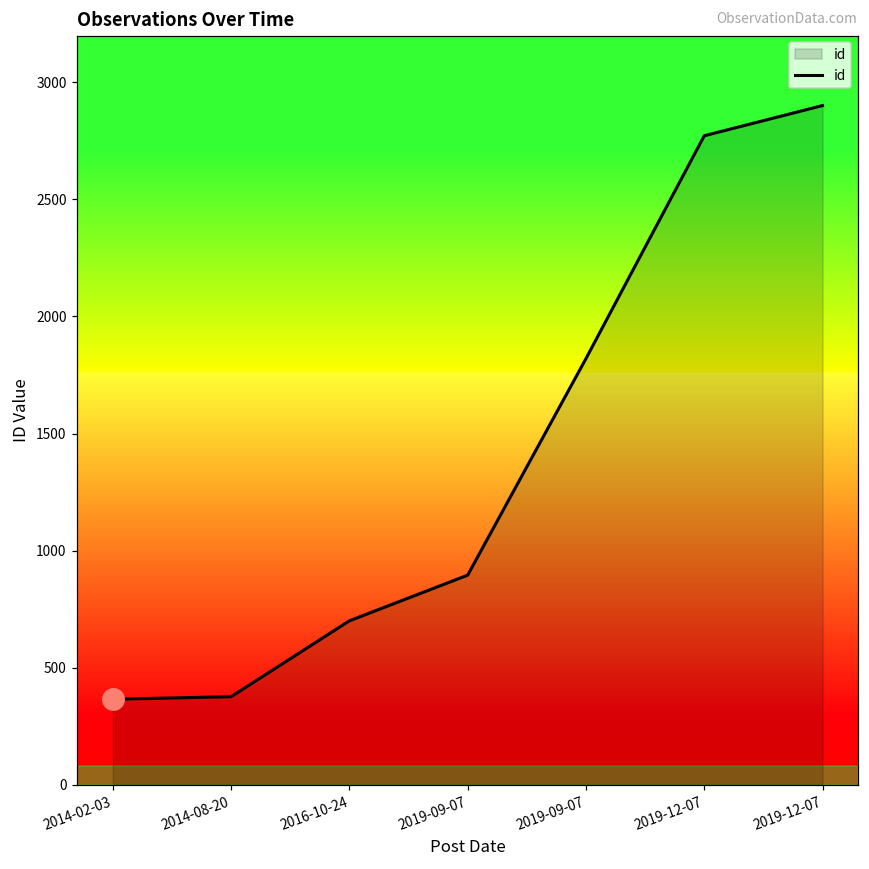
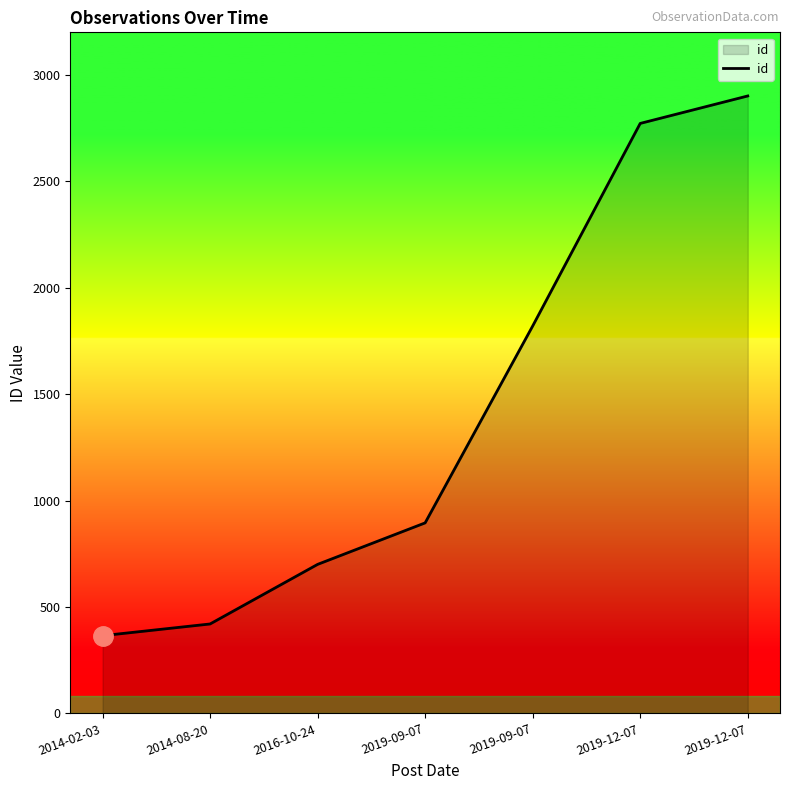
id, 2014-08-20: 380 -> 420
